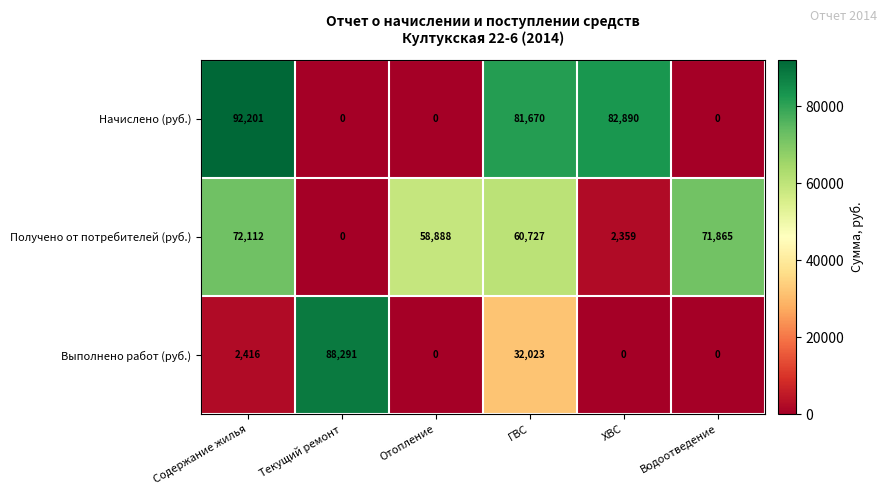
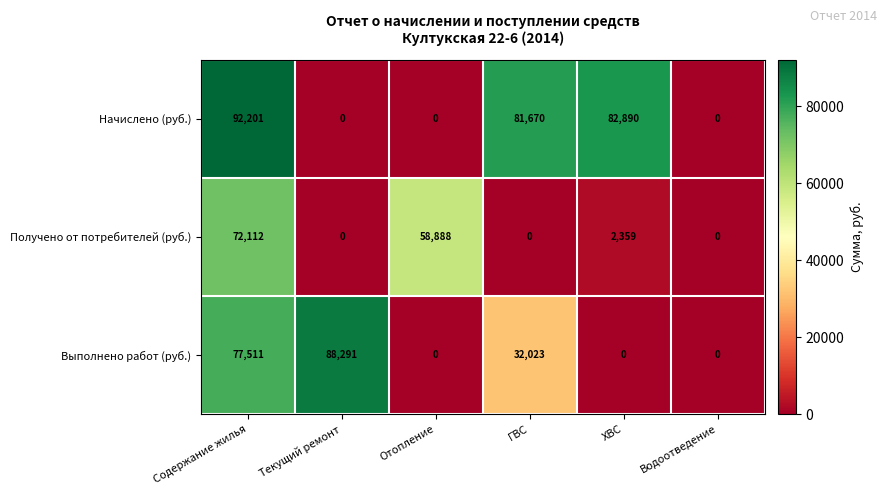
Получено от потребителей (руб.), ГВС: 60,727 -> 0
Получено от потребителей (руб.), Водоотведение: 71,865 -> 0
Выполнено работ (руб.), Содержание жилья: 2,416 -> 77,511
